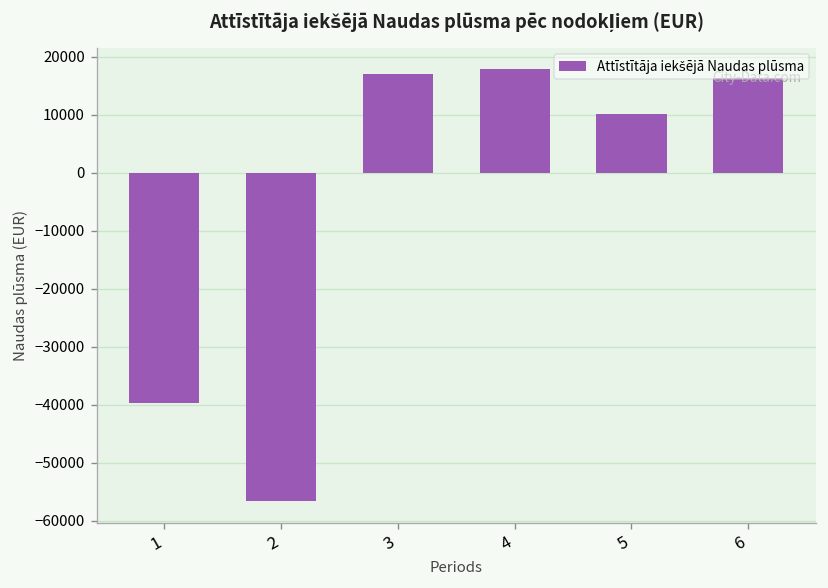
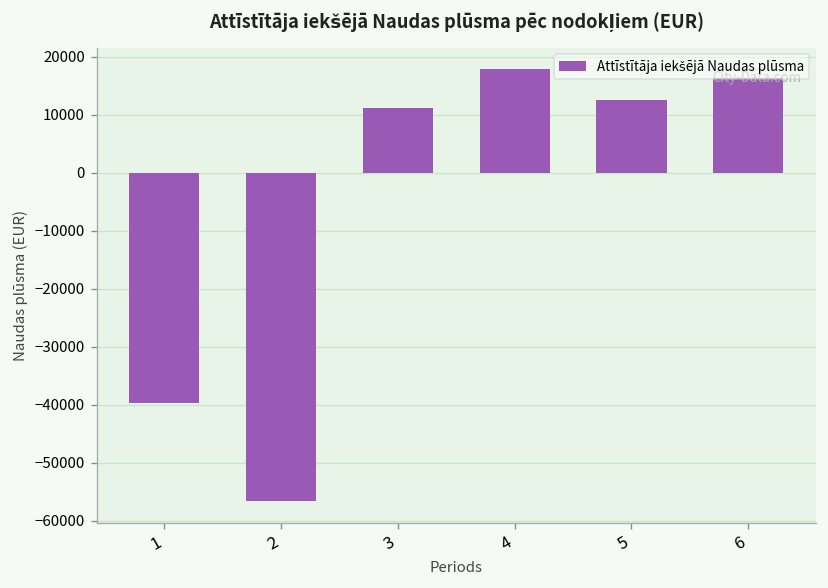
3: 17000 -> 11000
5: 10000 -> 13000
